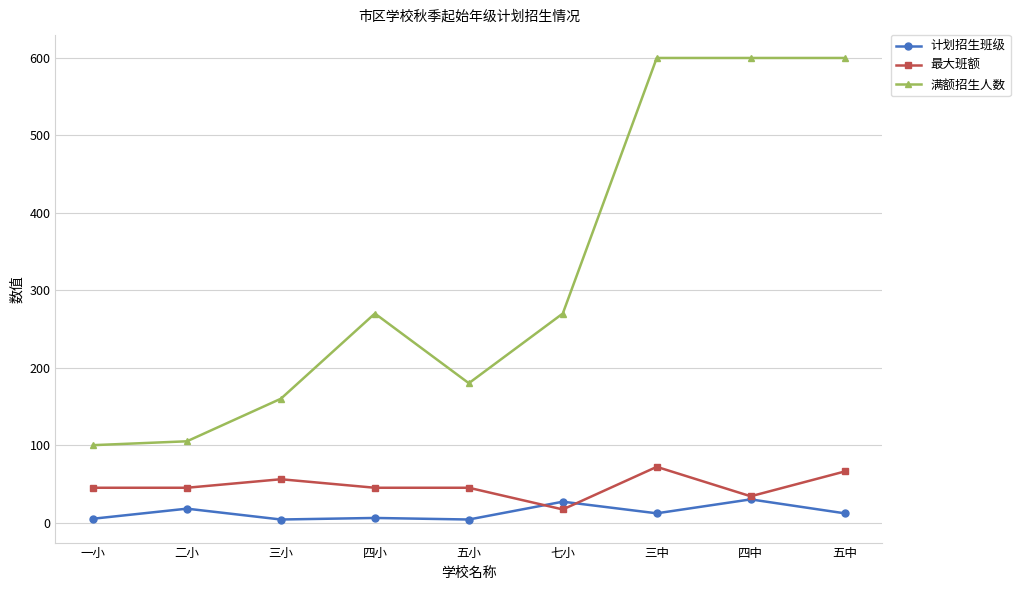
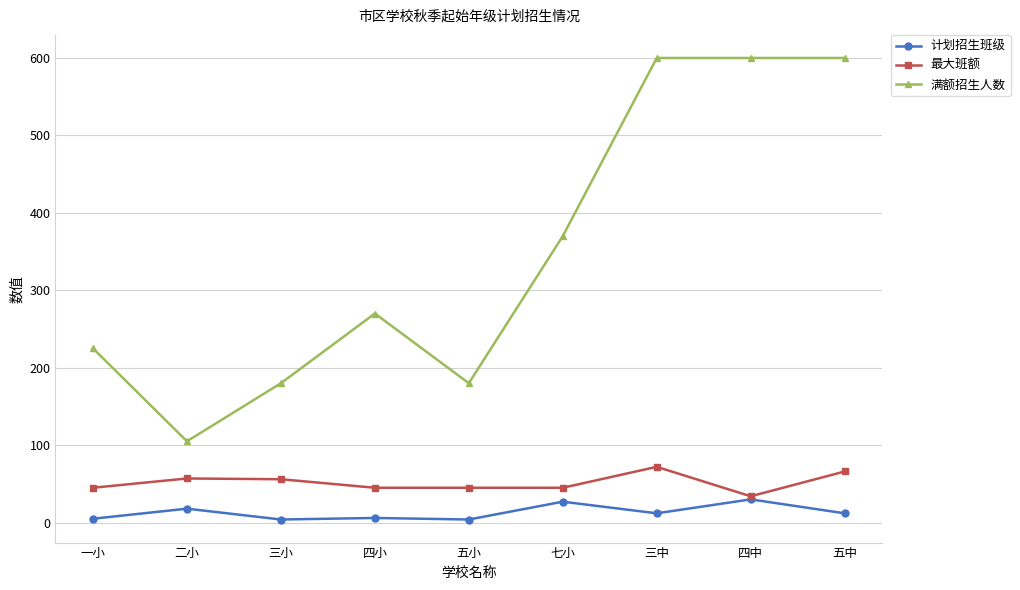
满额招生人数, 一小: 100 -> 230
最大班额, 二小: 50 -> 60
满额招生人数, 三小: 160 -> 180
最大班额, 七小: 20 -> 50
满额招生人数, 七小: 270 -> 370
